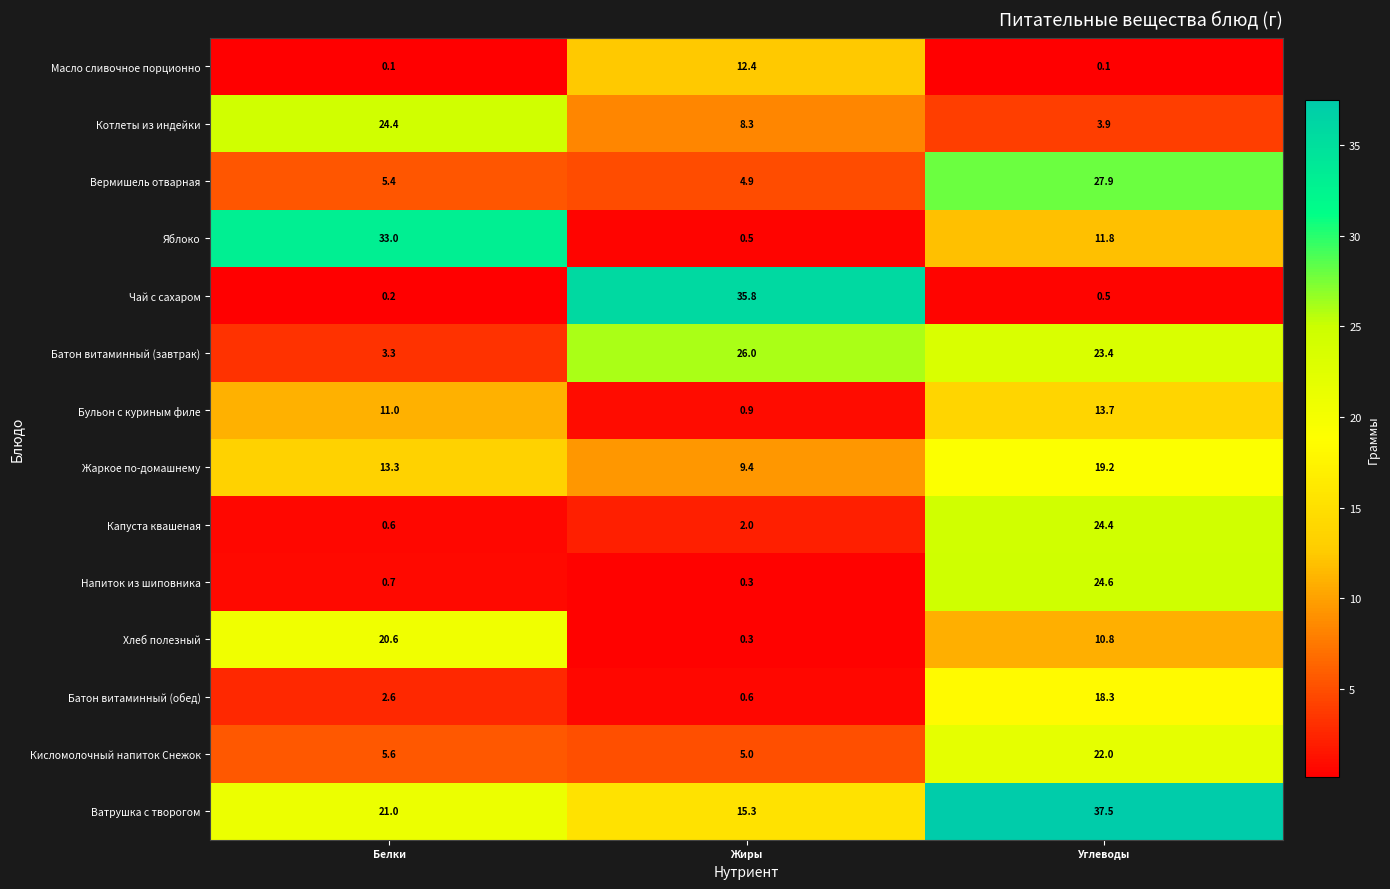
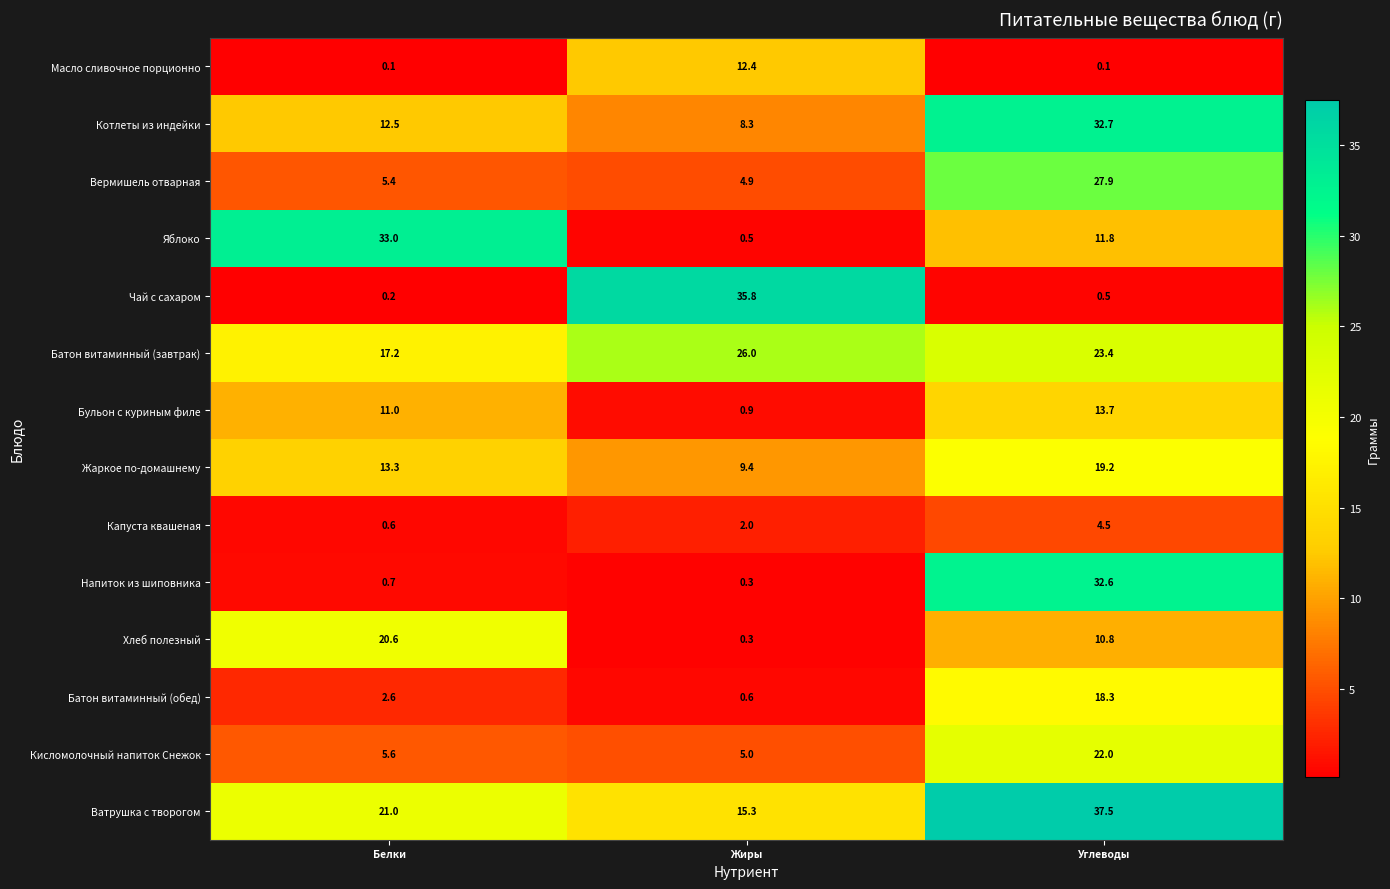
Котлеты из индейки, Белки: 24.4 -> 12.5
Котлеты из индейки, Углеводы: 3.9 -> 32.7
Батон витаминный (завтрак), Белки: 3.3 -> 17.2
Капуста квашеная, Углеводы: 24.4 -> 4.5
Напиток из шиповника, Углеводы: 24.6 -> 32.6
